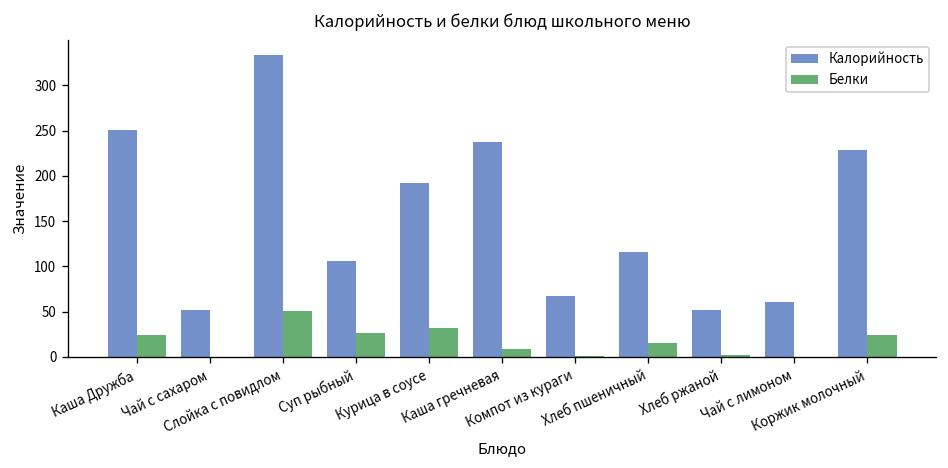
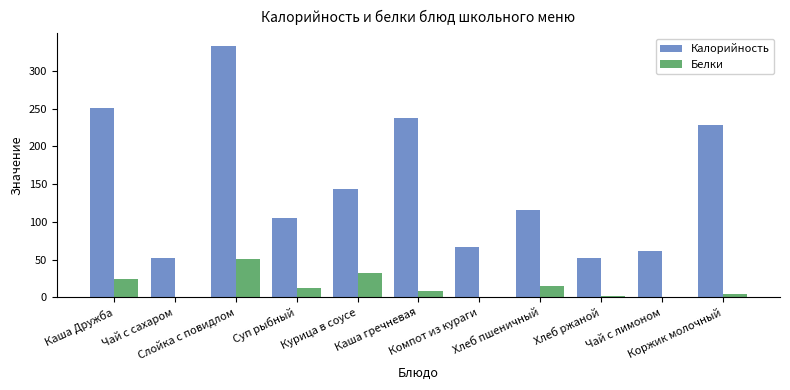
Белки, Суп рыбный: 30 -> 10
Калорийность, Курица в соусе: 190 -> 140
Белки, Коржик молочный: 20 -> 0
